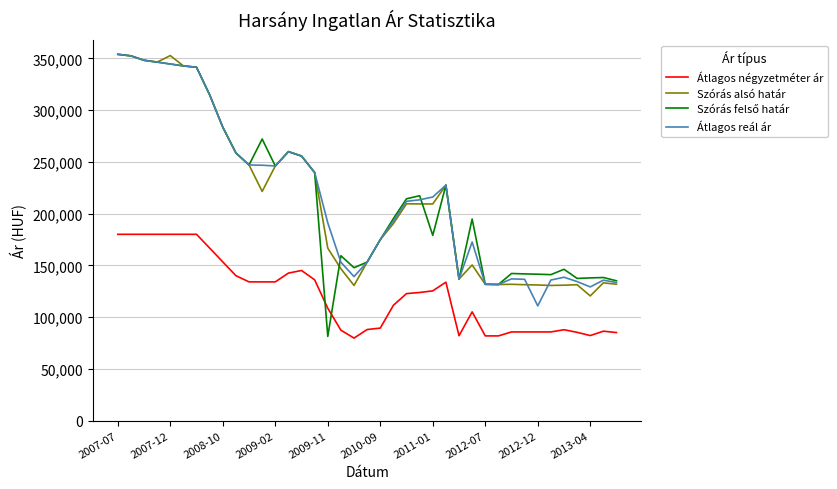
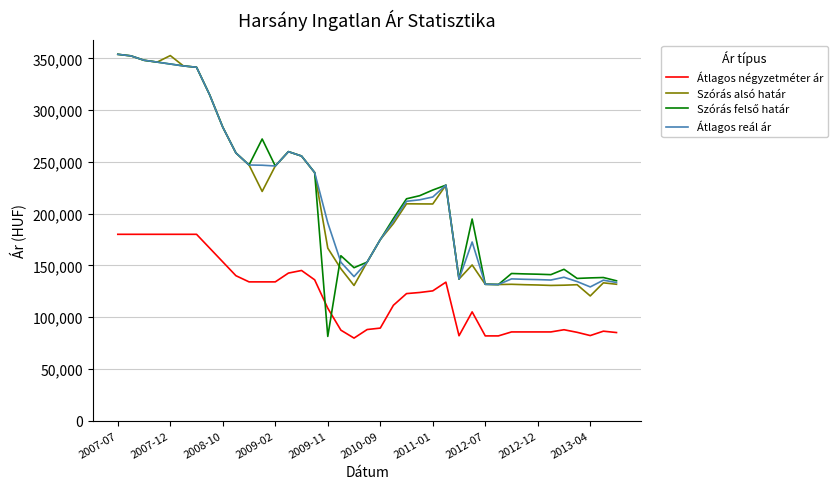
Szórás felső határ, 2011-01: 179,000 -> 223,000
Átlagos reál ár, 2012-12: 111,000 -> 136,000
